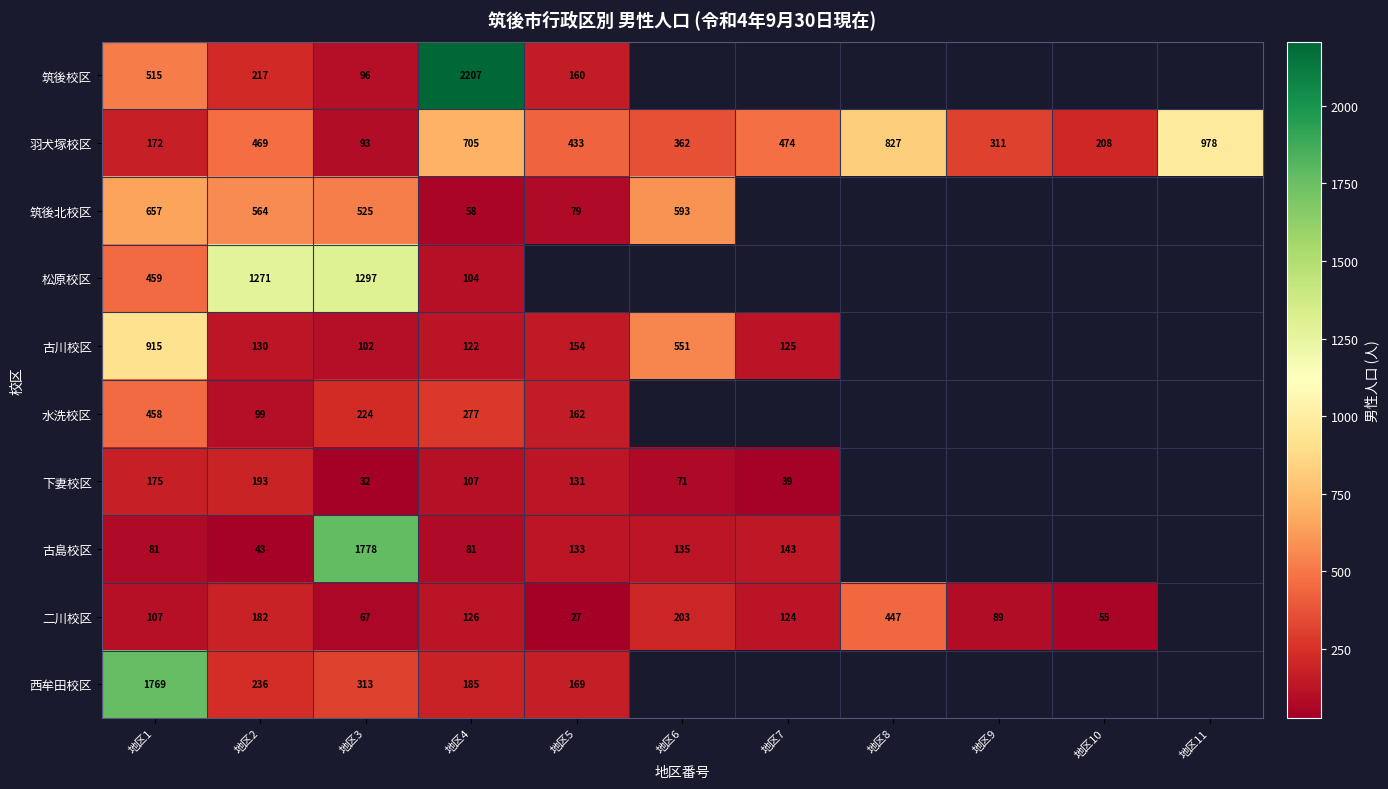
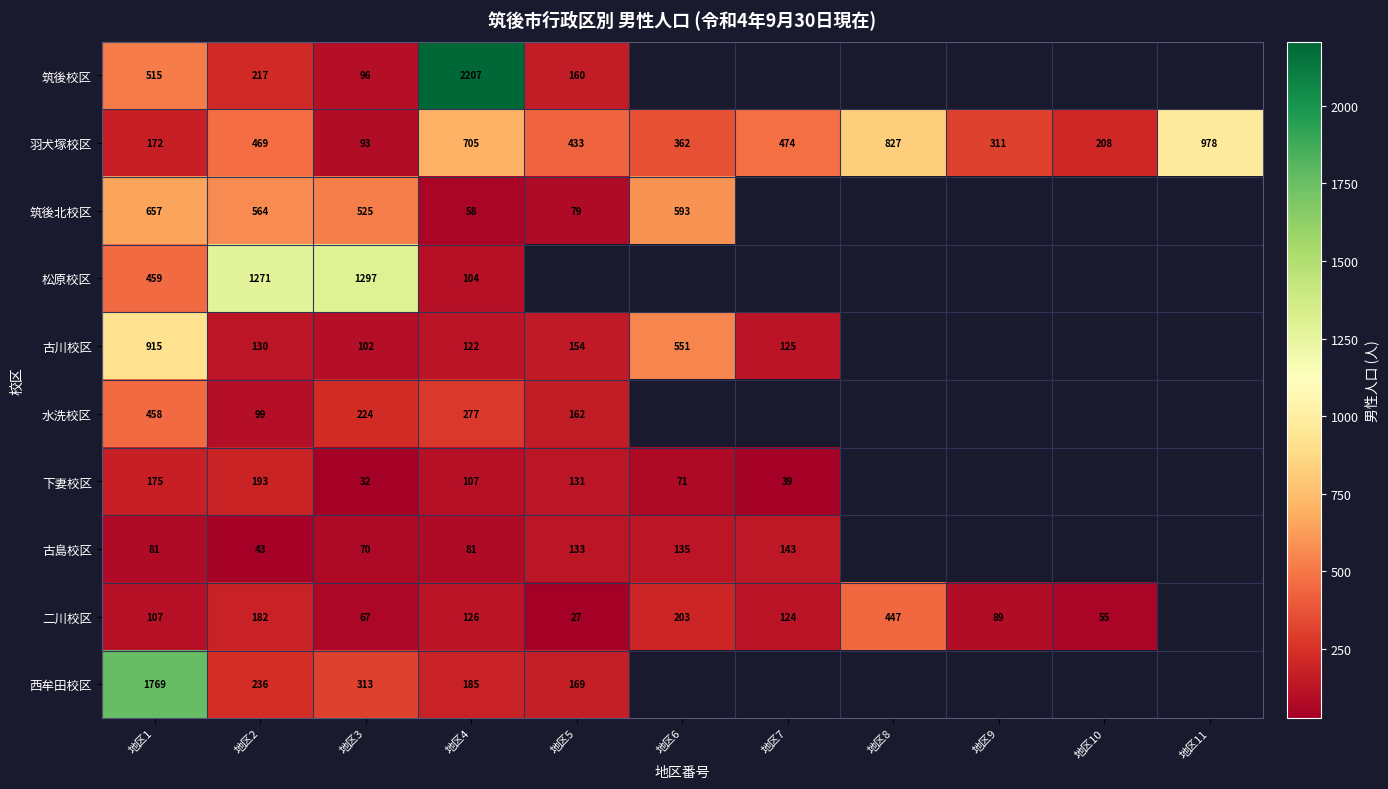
古島校区, 地区3: 1778 -> 70
